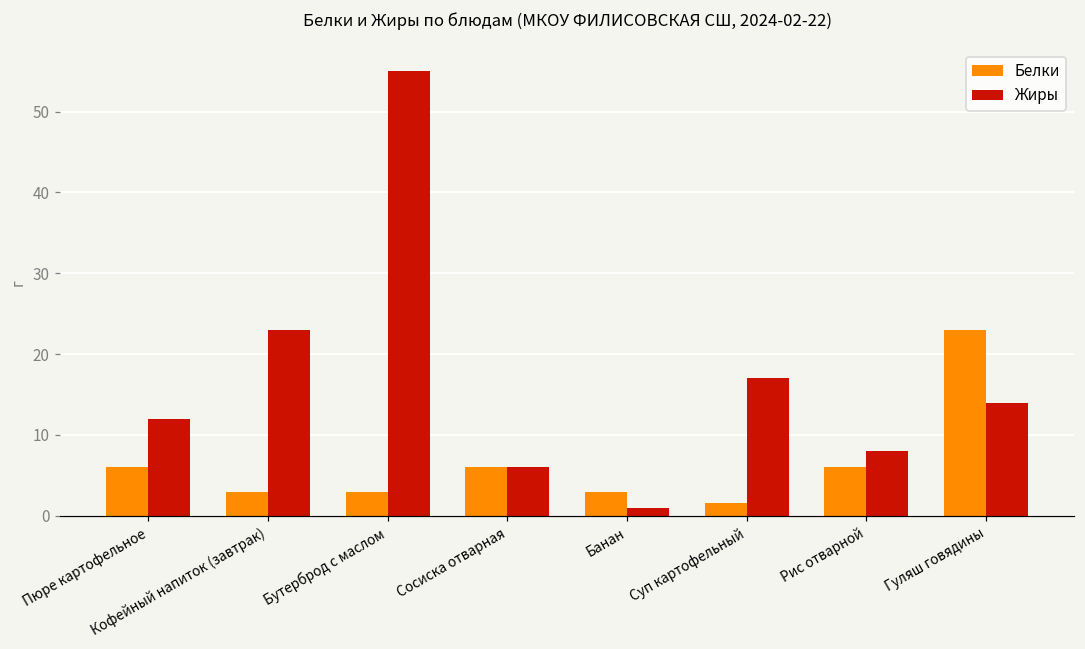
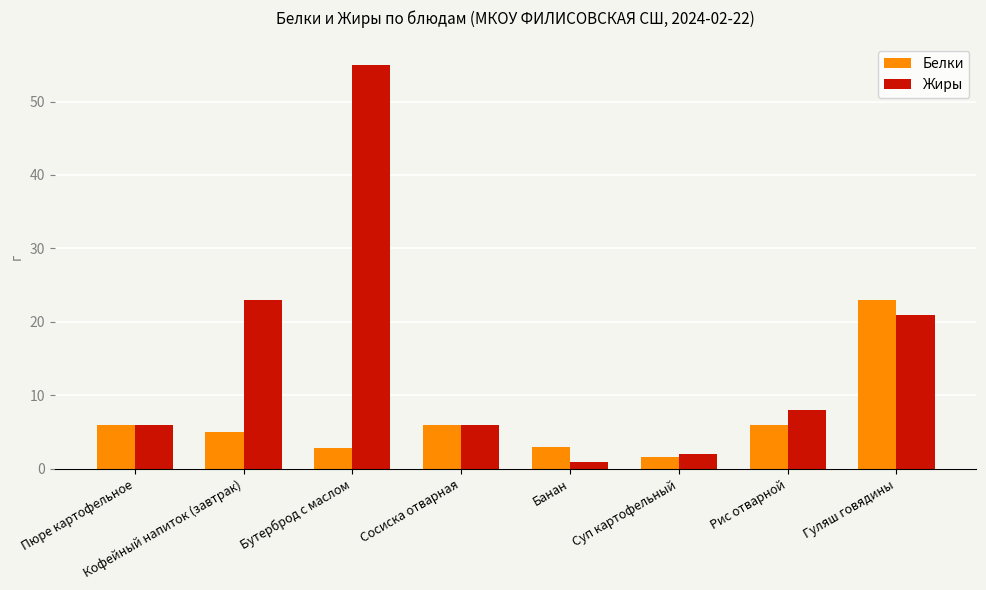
Жиры, Пюре картофельное: 12 -> 6
Белки, Кофейный напиток (завтрак): 3 -> 5
Жиры, Суп картофельный: 17 -> 2
Жиры, Гуляш говядины: 14 -> 21
